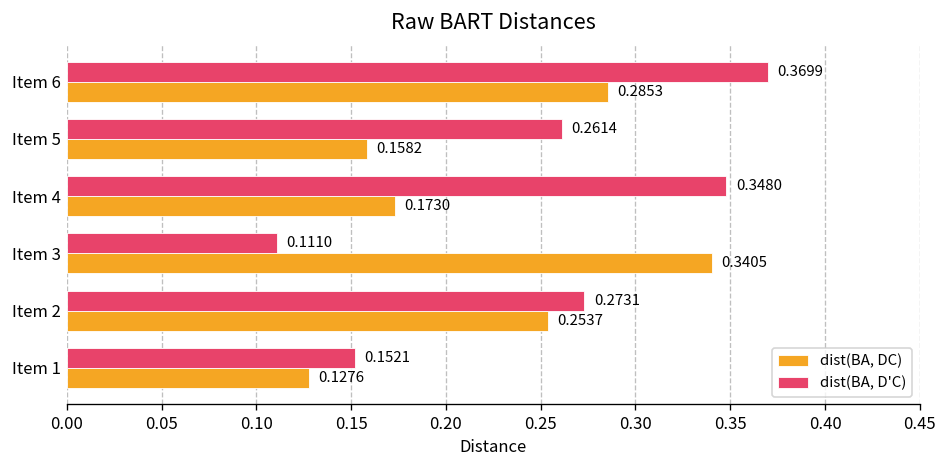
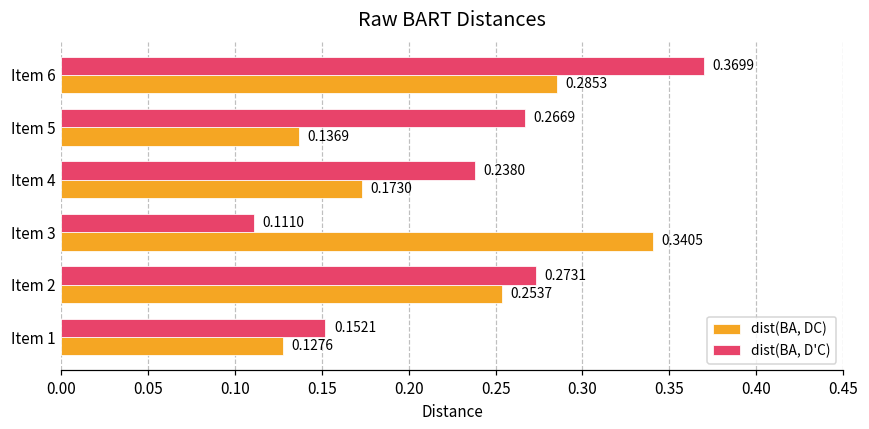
dist(BA, D'C), Item 5: 0.2614 -> 0.2669
dist(BA, DC), Item 5: 0.1582 -> 0.1369
dist(BA, D'C), Item 4: 0.3480 -> 0.2380
